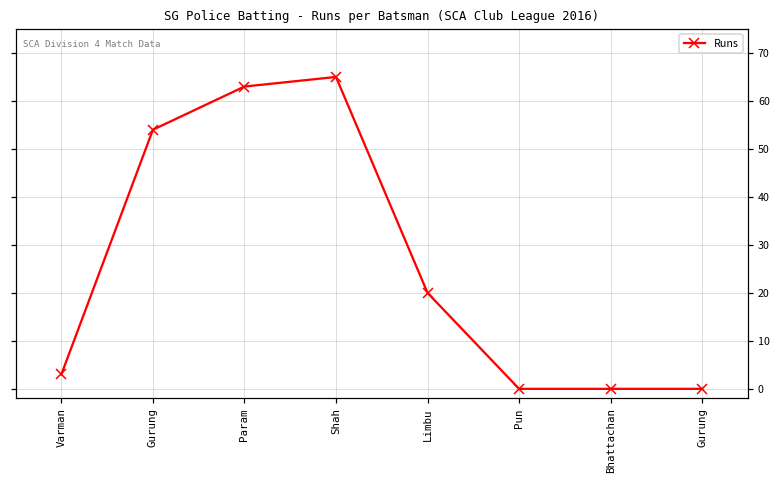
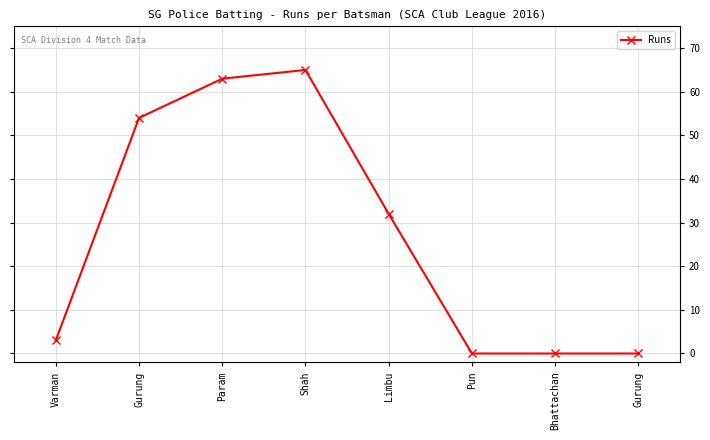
Limbu: 20 -> 32
